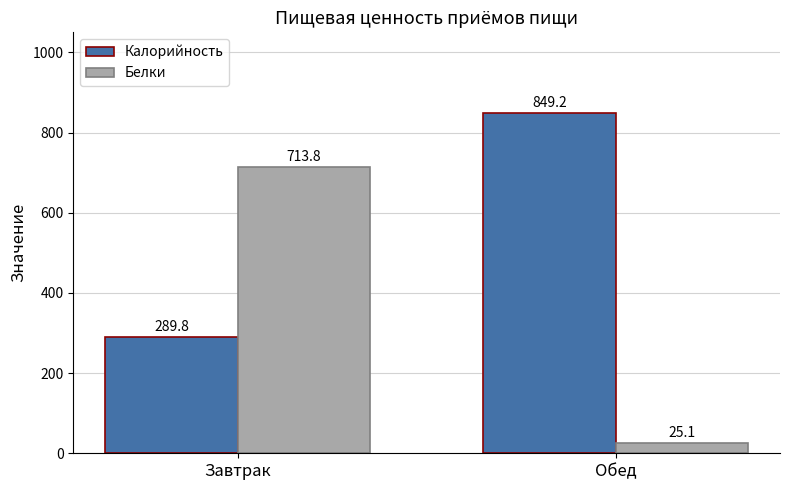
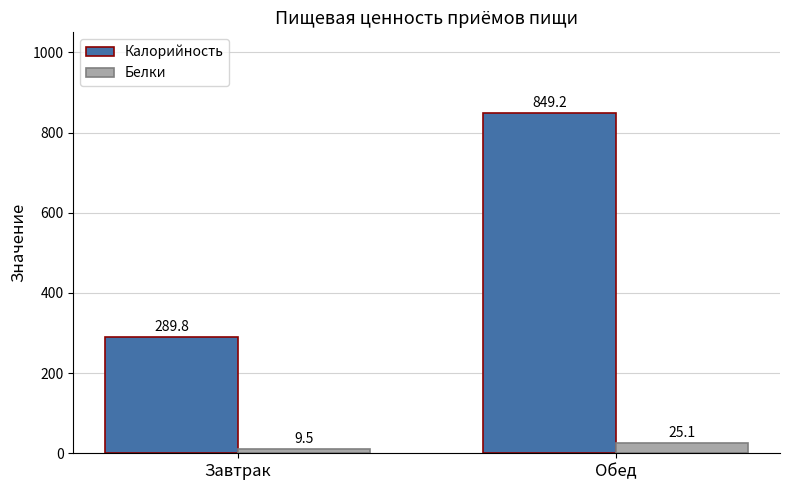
Белки, Завтрак: 713.8 -> 9.5
